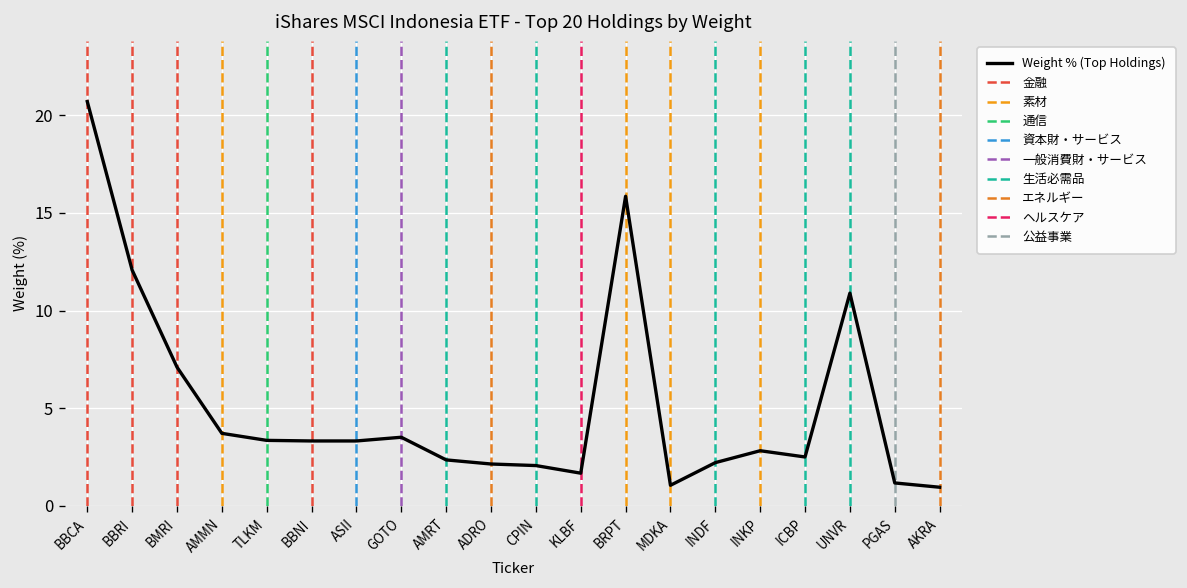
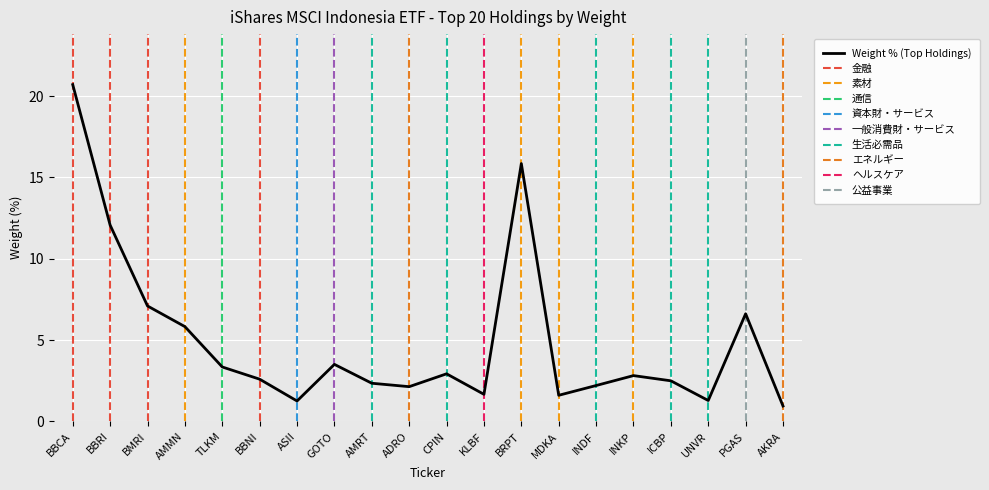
AMMN: 3.7 -> 5.8
BBNI: 3.3 -> 2.6
ASII: 3.3 -> 1.3
CPIN: 2.1 -> 2.9
MDKA: 1.1 -> 1.6
UNVR: 10.9 -> 1.3
PGAS: 1.2 -> 6.6
